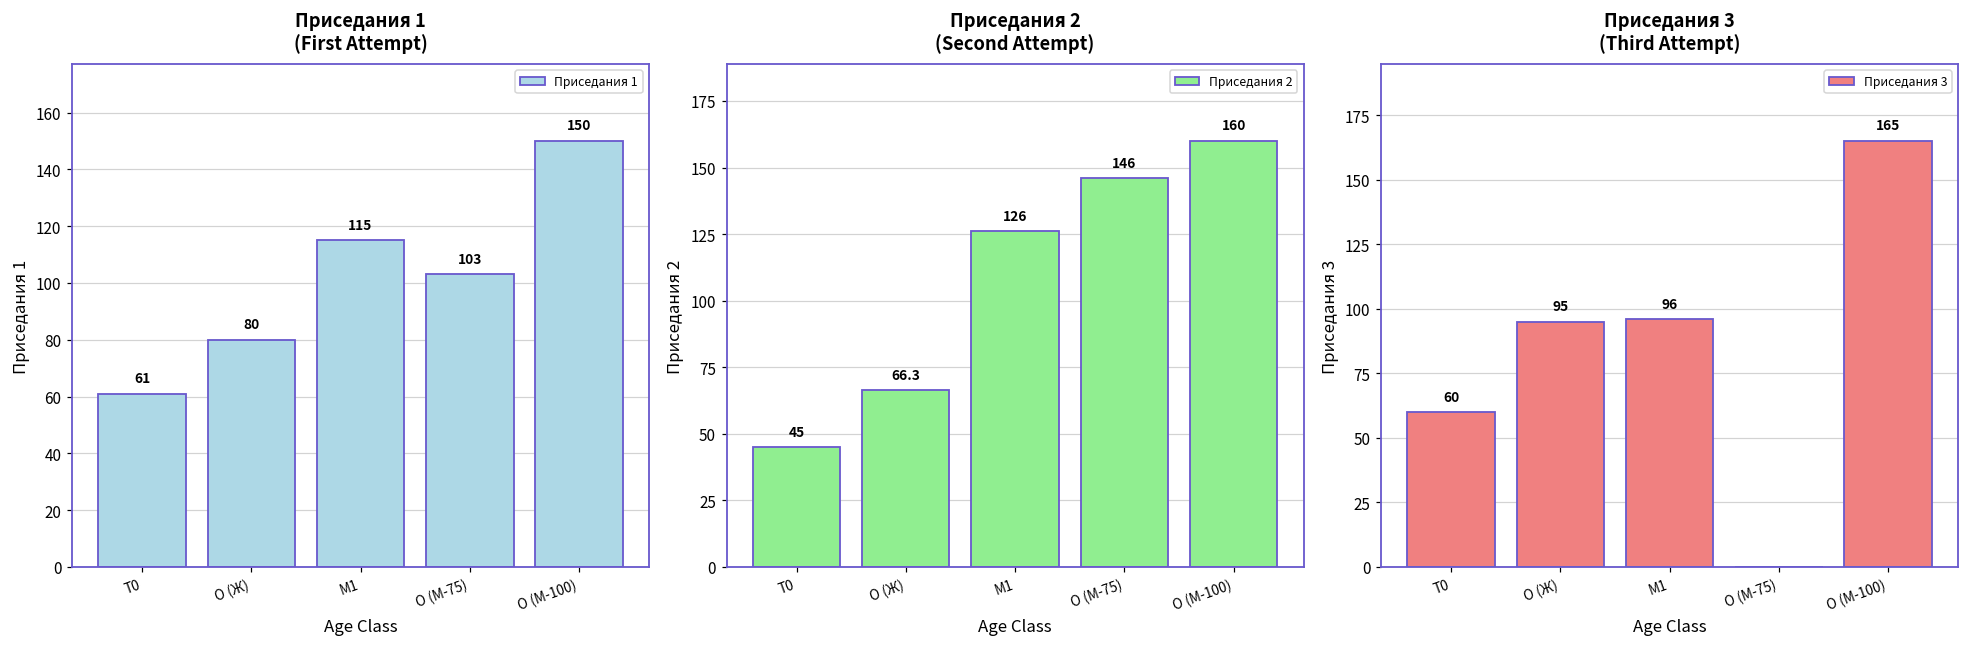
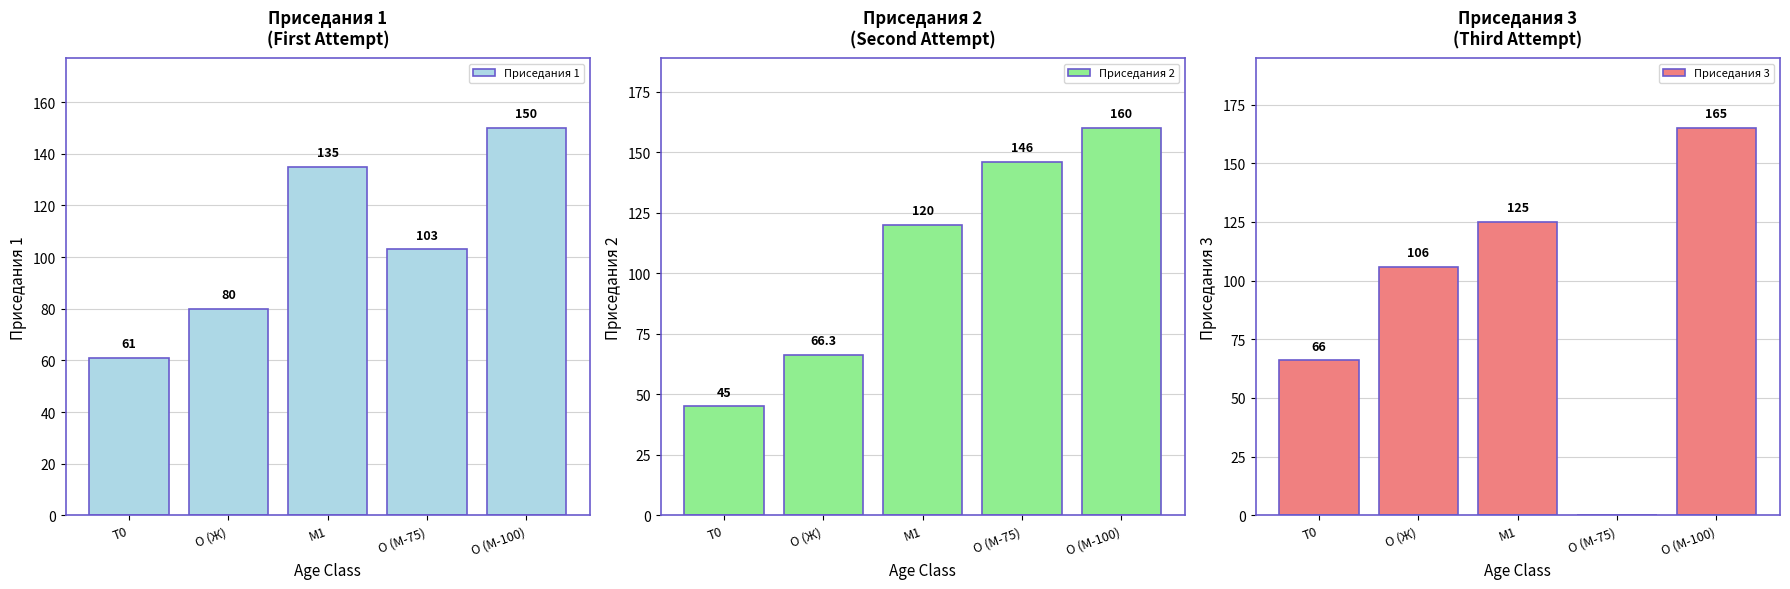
Приседания 1 (First Attempt), M1: 115 -> 135
Приседания 2 (Second Attempt), M1: 126 -> 120
Приседания 3 (Third Attempt), T0: 60 -> 66
Приседания 3 (Third Attempt), O (Ж): 95 -> 106
Приседания 3 (Third Attempt), M1: 96 -> 125
